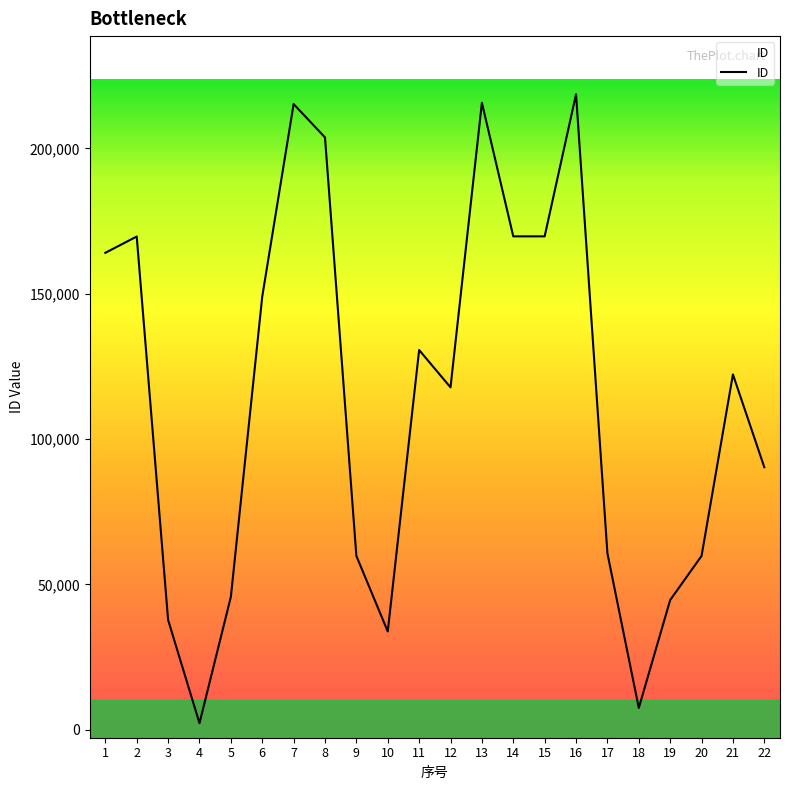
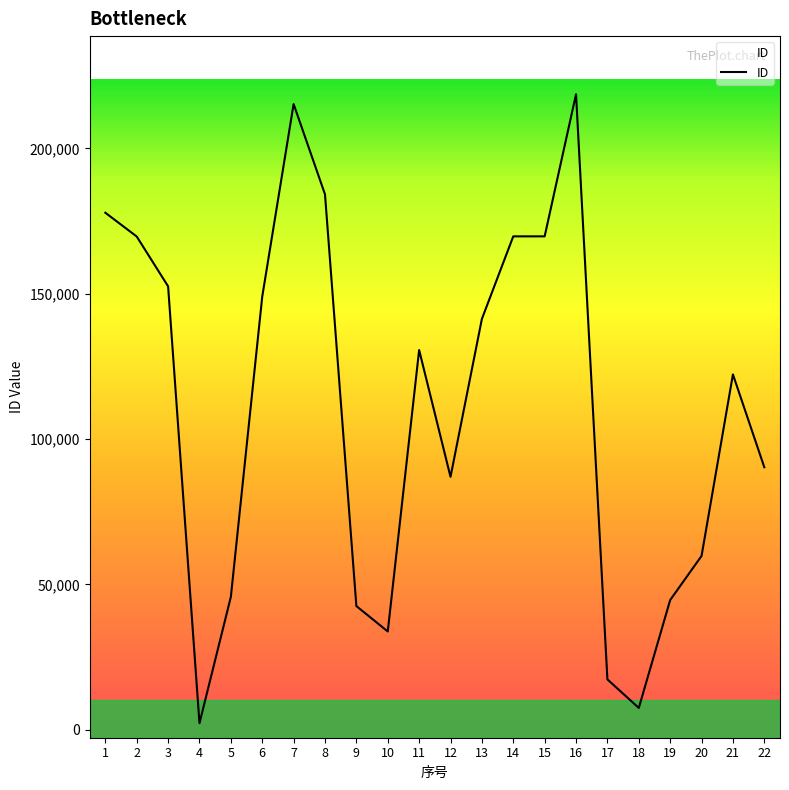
1: 164,000 -> 178,000
3: 38,000 -> 153,000
8: 204,000 -> 184,000
9: 60,000 -> 43,000
12: 118,000 -> 87,000
13: 216,000 -> 141,000
17: 61,000 -> 17,000
